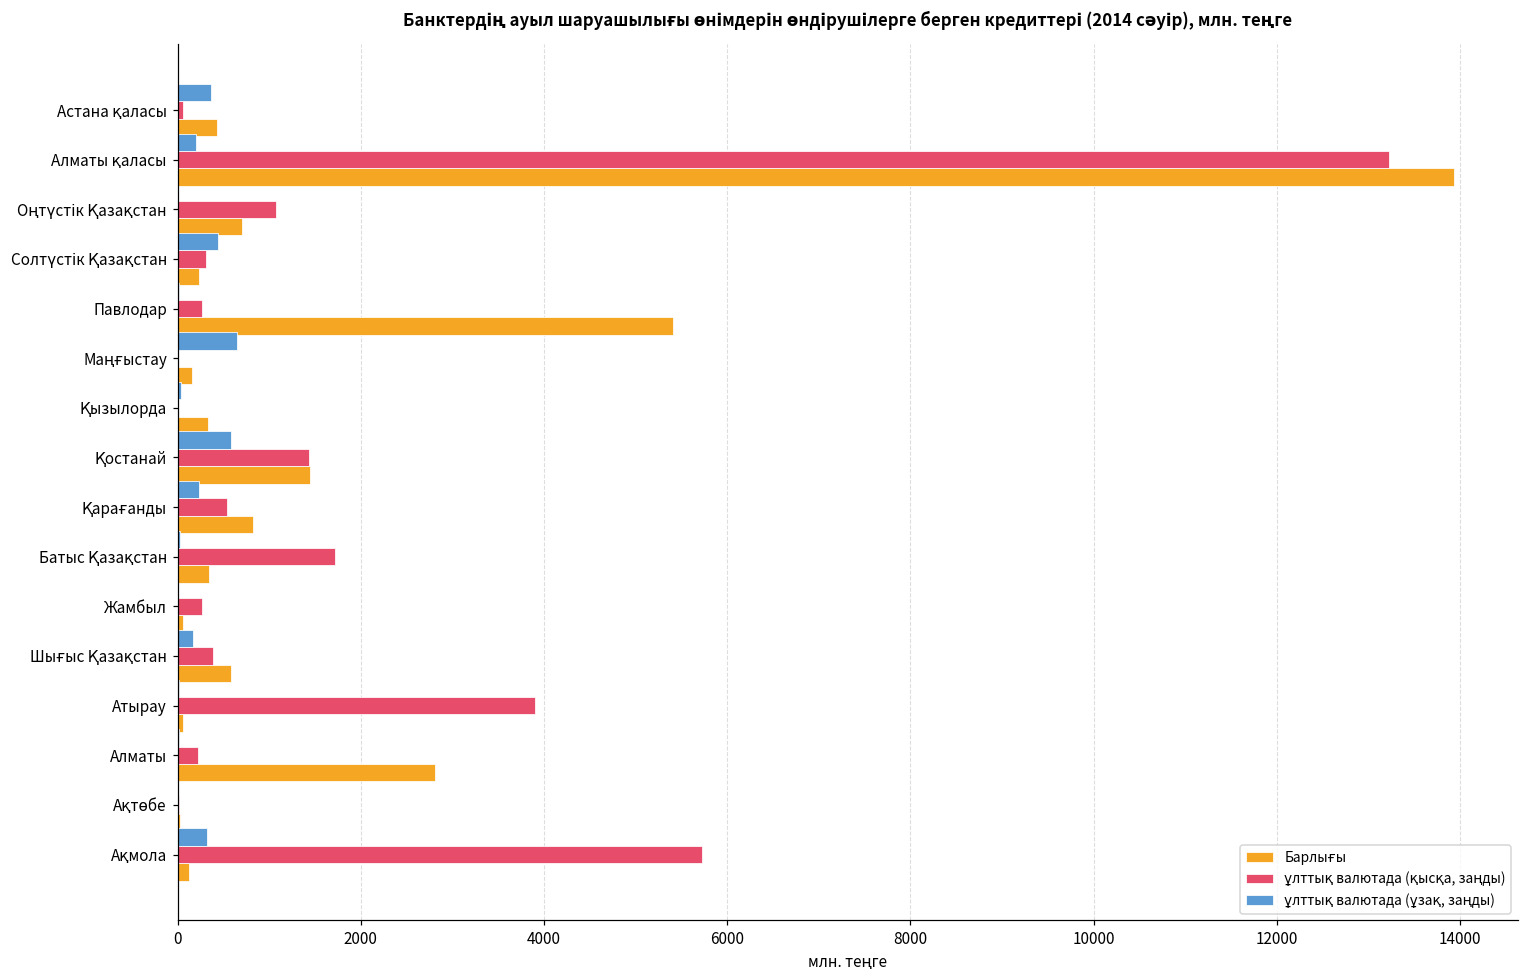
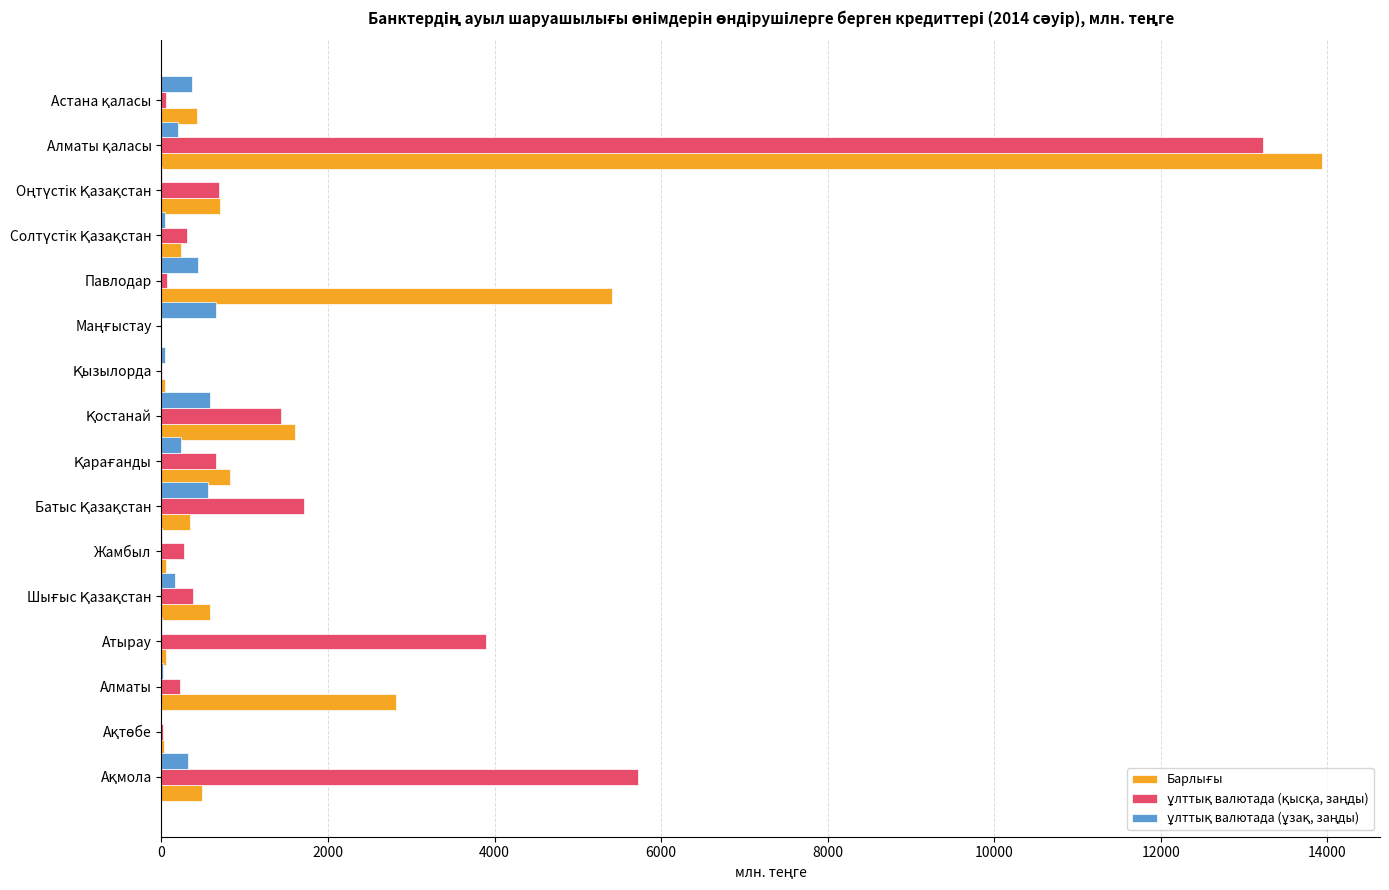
ұлттық валютада (қысқа, заңды), Оңтүстік Қазақстан: 1100 -> 700
ұлттық валютада (ұзақ, заңды), Солтүстік Қазақстан: 400 -> 0
ұлттық валютада (ұзақ, заңды), Павлодар: 0 -> 400
ұлттық валютада (қысқа, заңды), Павлодар: 300 -> 100
Барлығы, Маңғыстау: 200 -> 0
Барлығы, Қызылорда: 300 -> 0
Барлығы, Қостанай: 1400 -> 1600
ұлттық валютада (қысқа, заңды), Қарағанды: 500 -> 700
ұлттық валютада (ұзақ, заңды), Батыс Қазақстан: 0 -> 600
Барлығы, Ақмола: 100 -> 500
